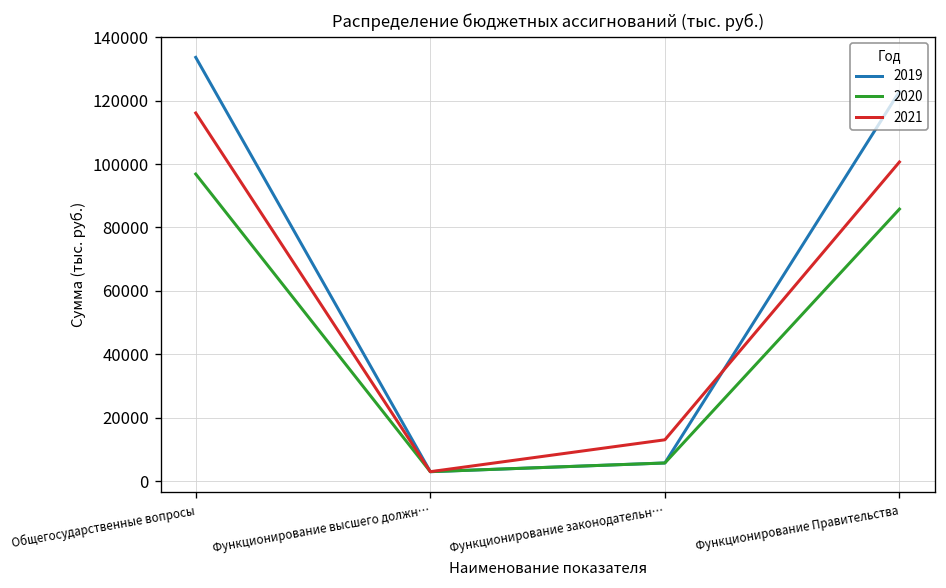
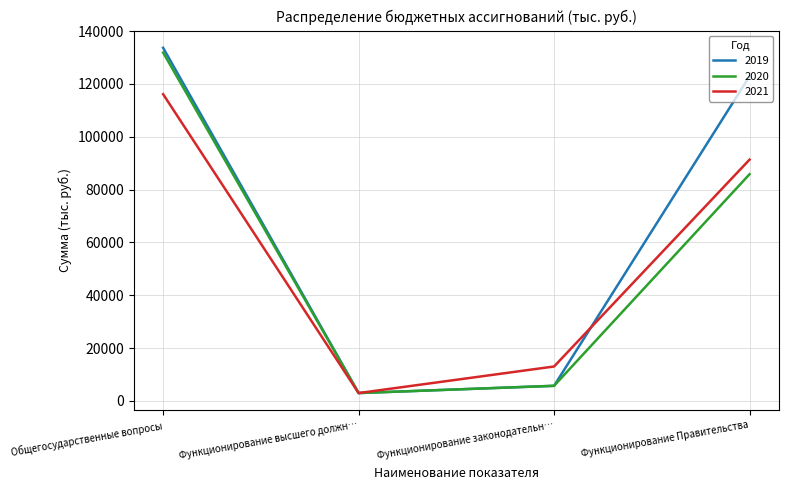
2020, Общегосударственные вопросы: 97000 -> 132000
2021, Функционирование Правительства: 101000 -> 91000
